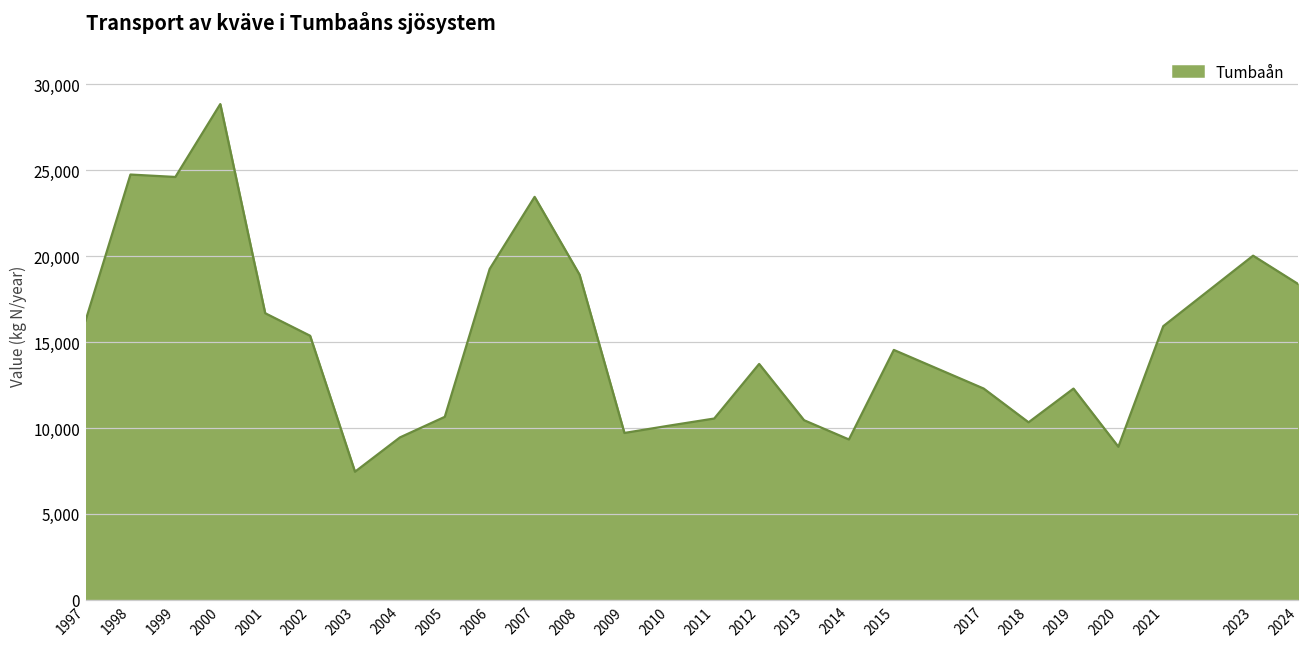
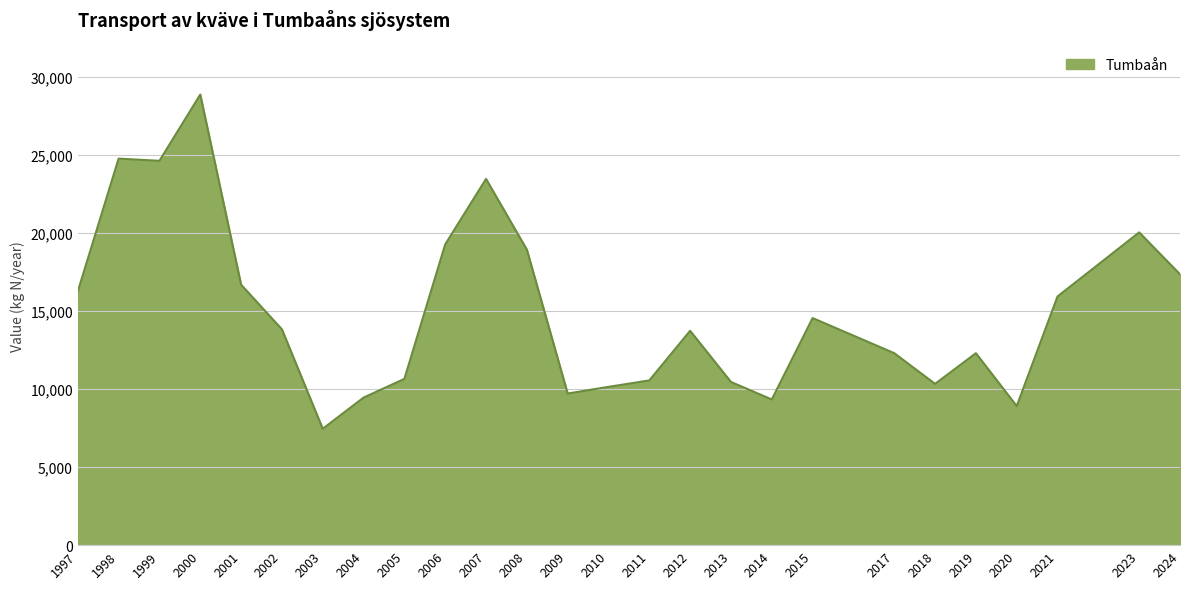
2002: 15,400 -> 13,800
2024: 18,400 -> 17,300
